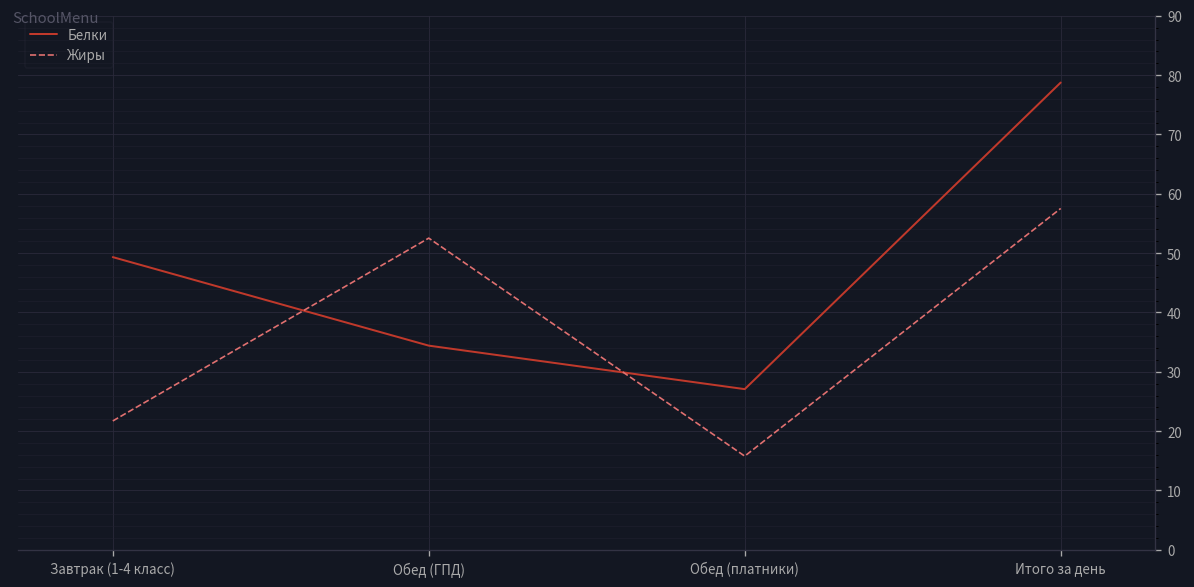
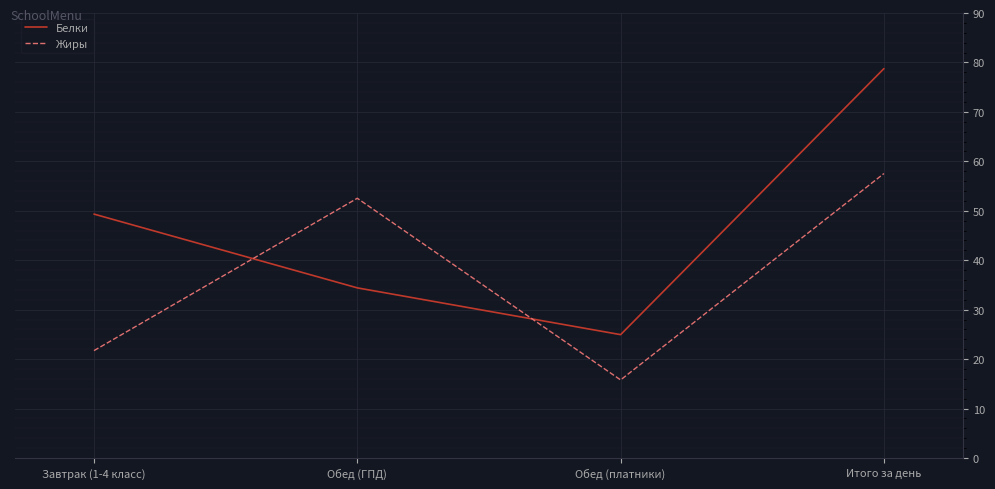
Белки, Обед (платники): 27 -> 25
